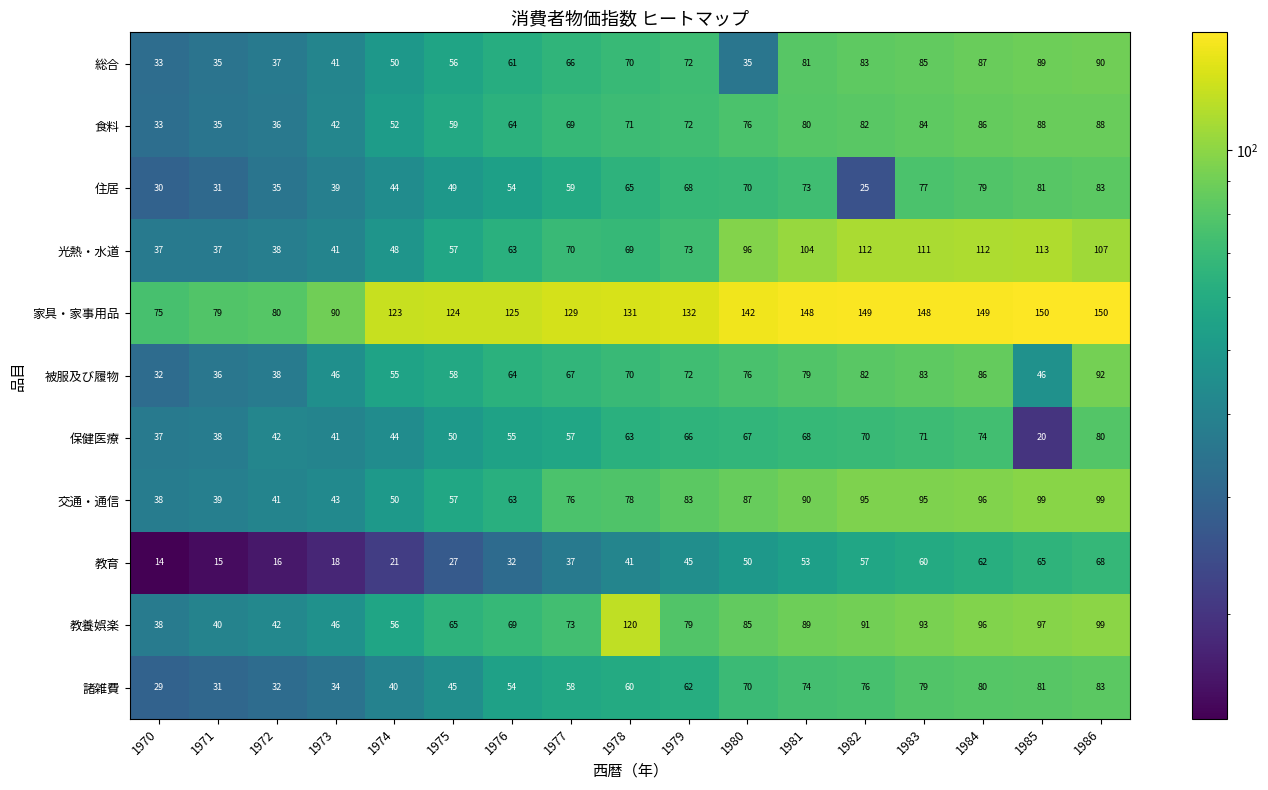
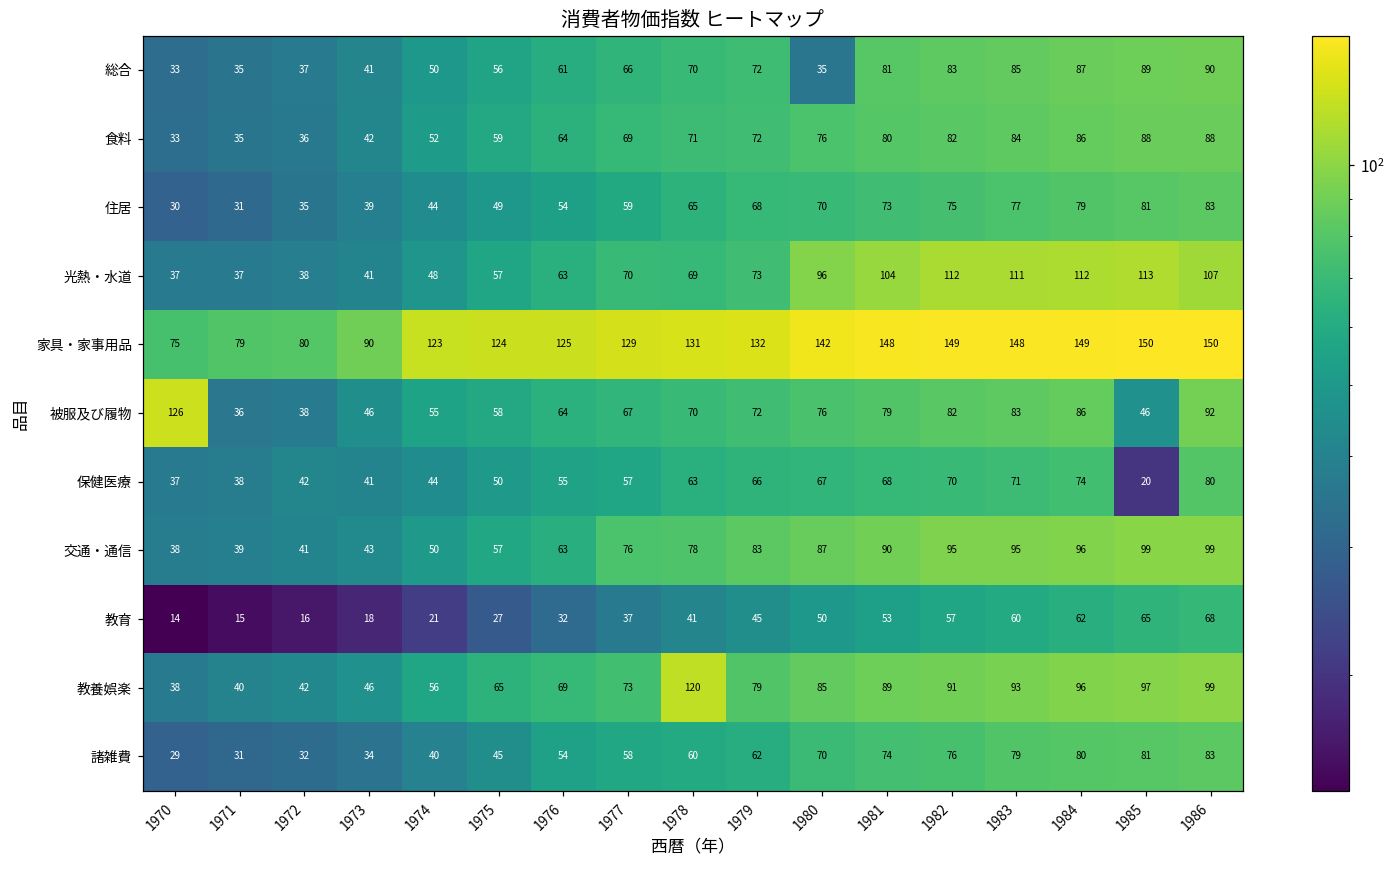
住居, 1982: 25 -> 75
被服及び履物, 1970: 32 -> 126
